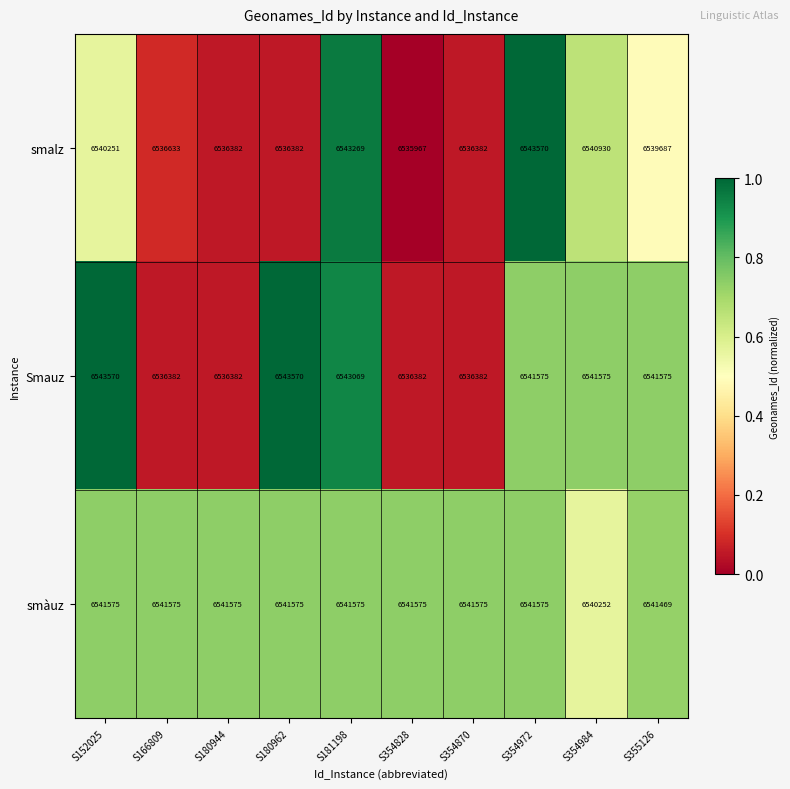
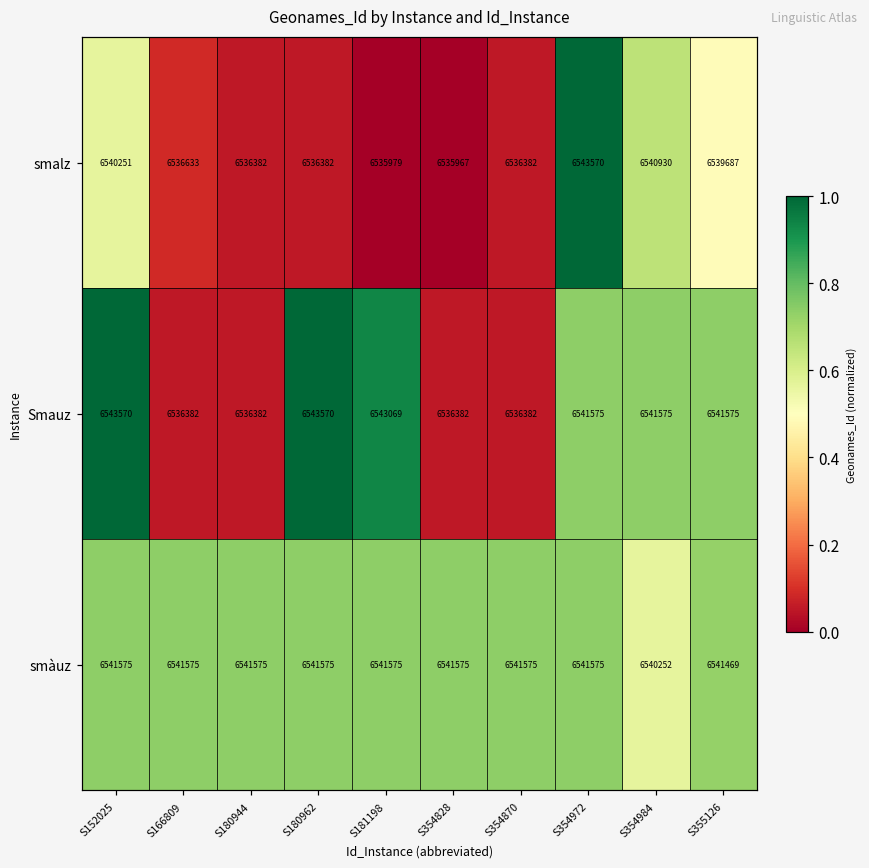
smalz, S181198: 6543269 -> 6535979
